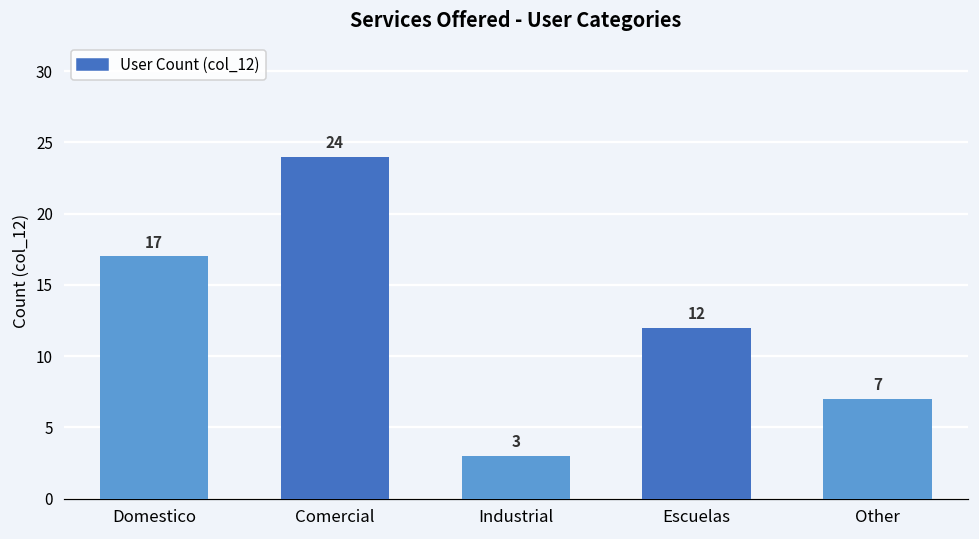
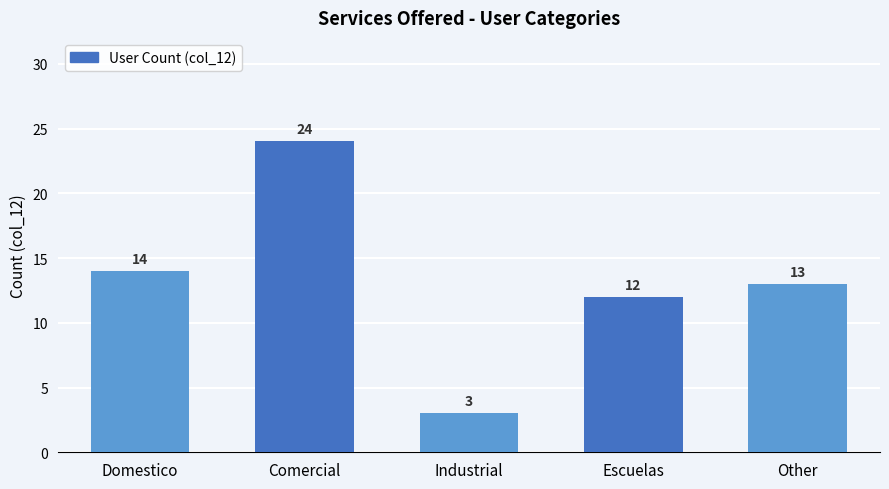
Domestico: 17 -> 14
Other: 7 -> 13
